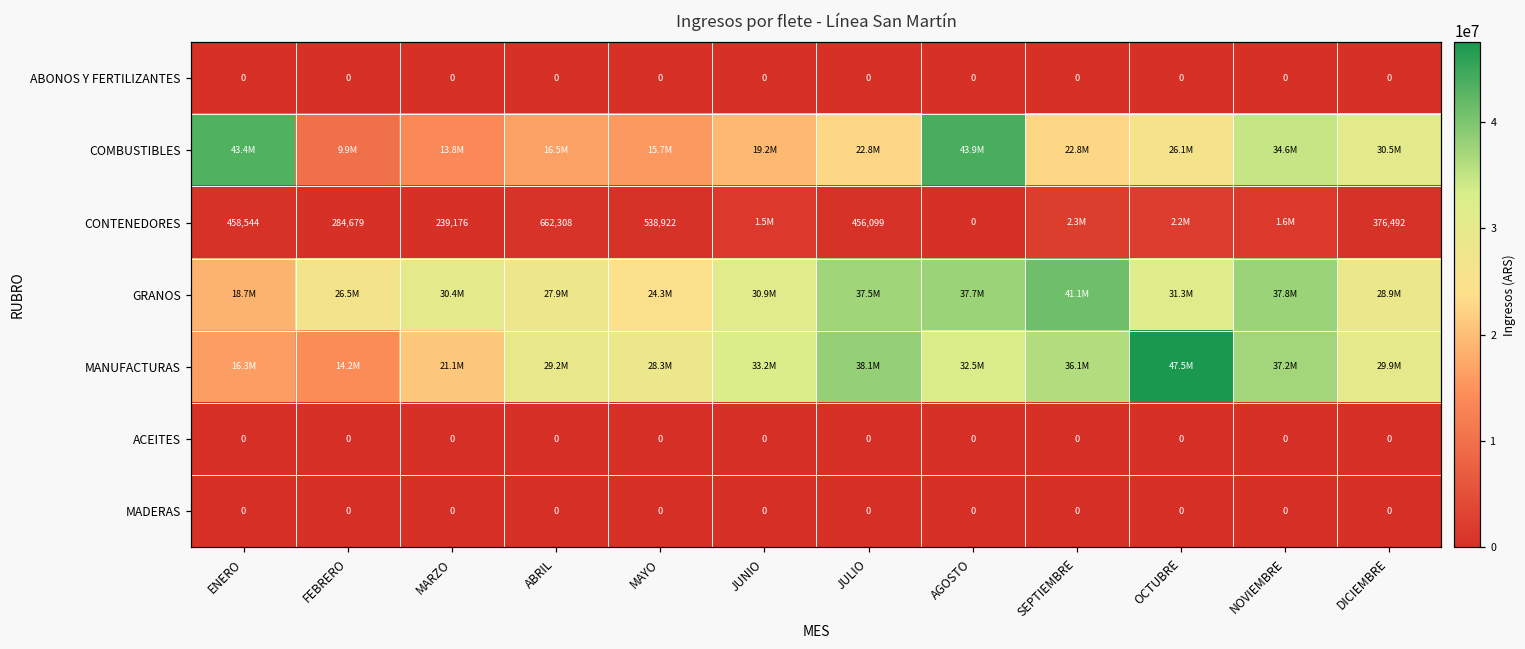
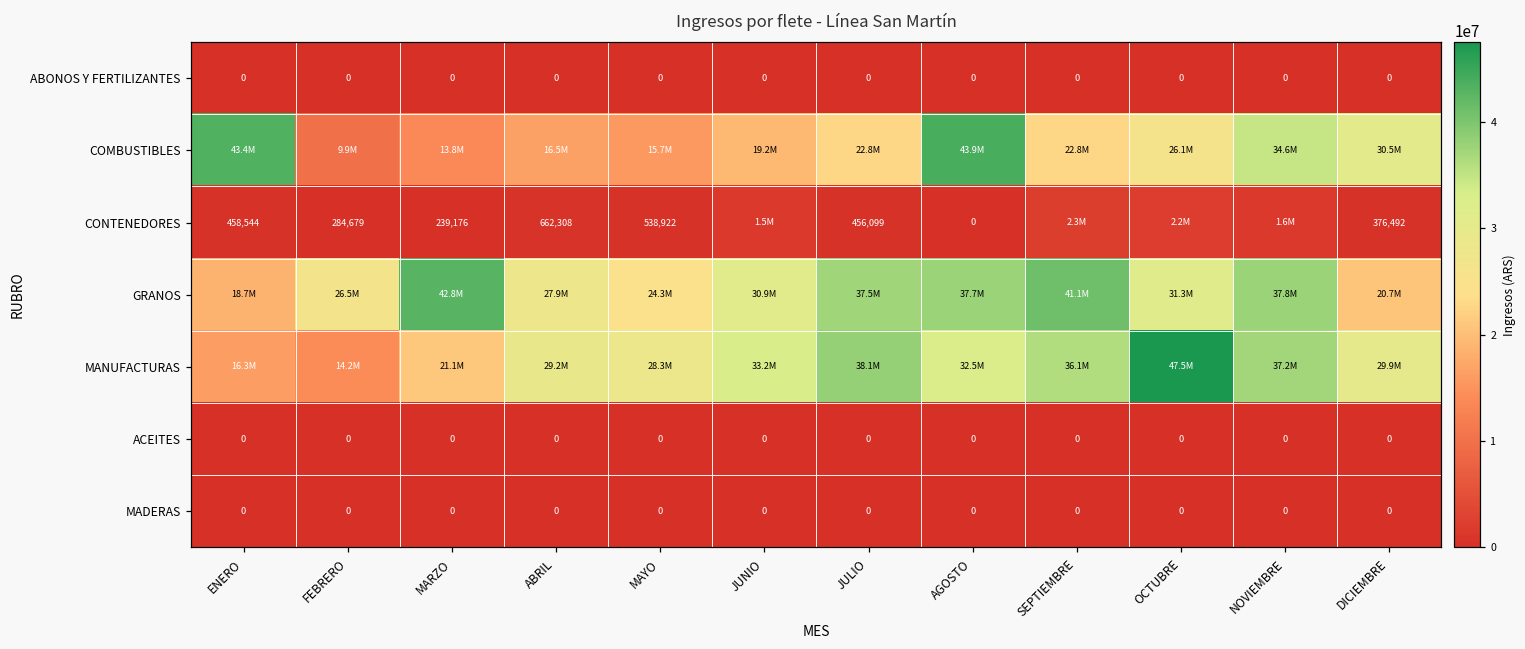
GRANOS, MARZO: 30.4M -> 42.8M
GRANOS, DICIEMBRE: 28.9M -> 20.7M
